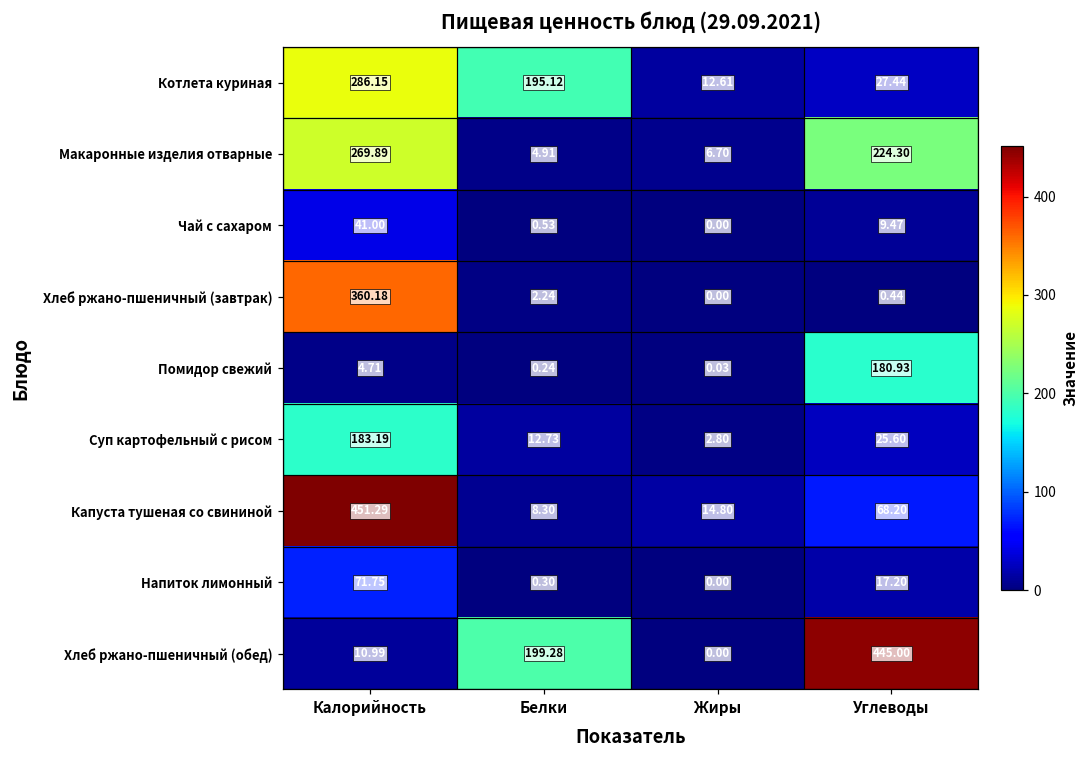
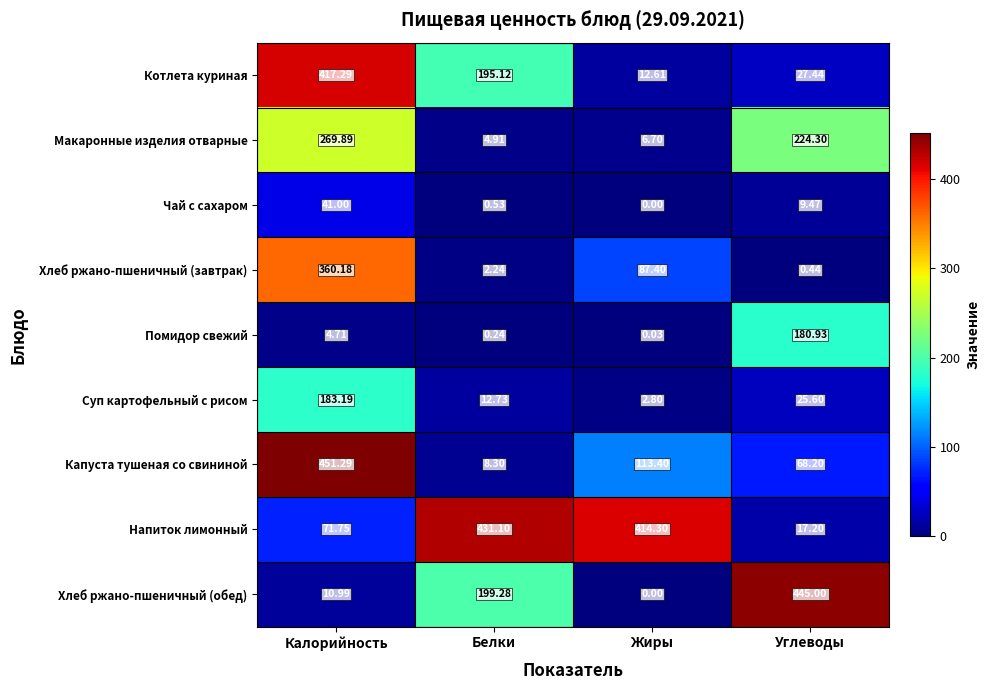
Котлета куриная, Калорийность: 286.15 -> 417.29
Хлеб ржано-пшеничный (завтрак), Жиры: 0.00 -> 87.40
Капуста тушеная со свининой, Жиры: 14.80 -> 113.40
Напиток лимонный, Белки: 0.30 -> 431.10
Напиток лимонный, Жиры: 0.00 -> 414.30
